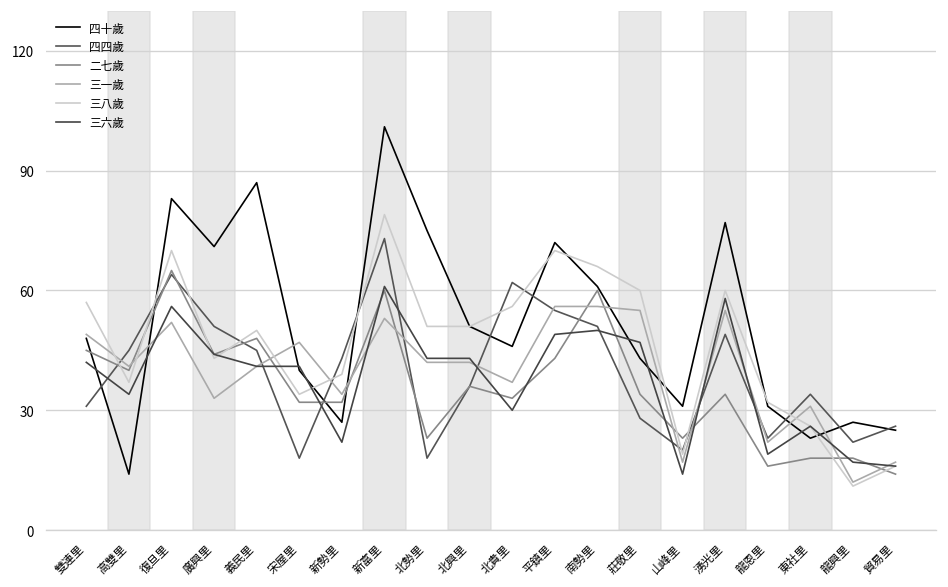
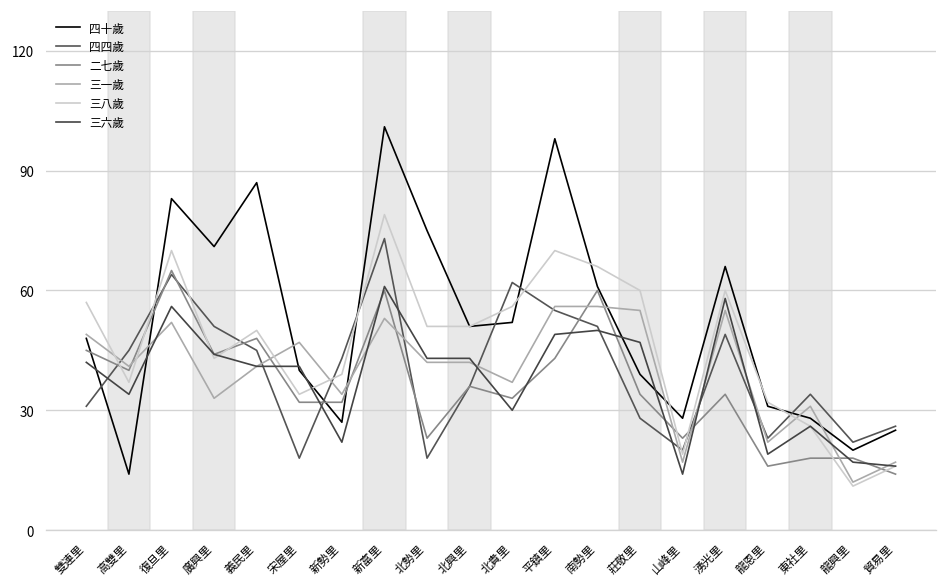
四十歲, 北貴里: 46 -> 52
四十歲, 平鎮里: 72 -> 98
四十歲, 莊敬里: 43 -> 39
四十歲, 山峰里: 31 -> 28
四十歲, 湧光里: 77 -> 66
四十歲, 東社里: 23 -> 28
四十歲, 龍興里: 27 -> 20
